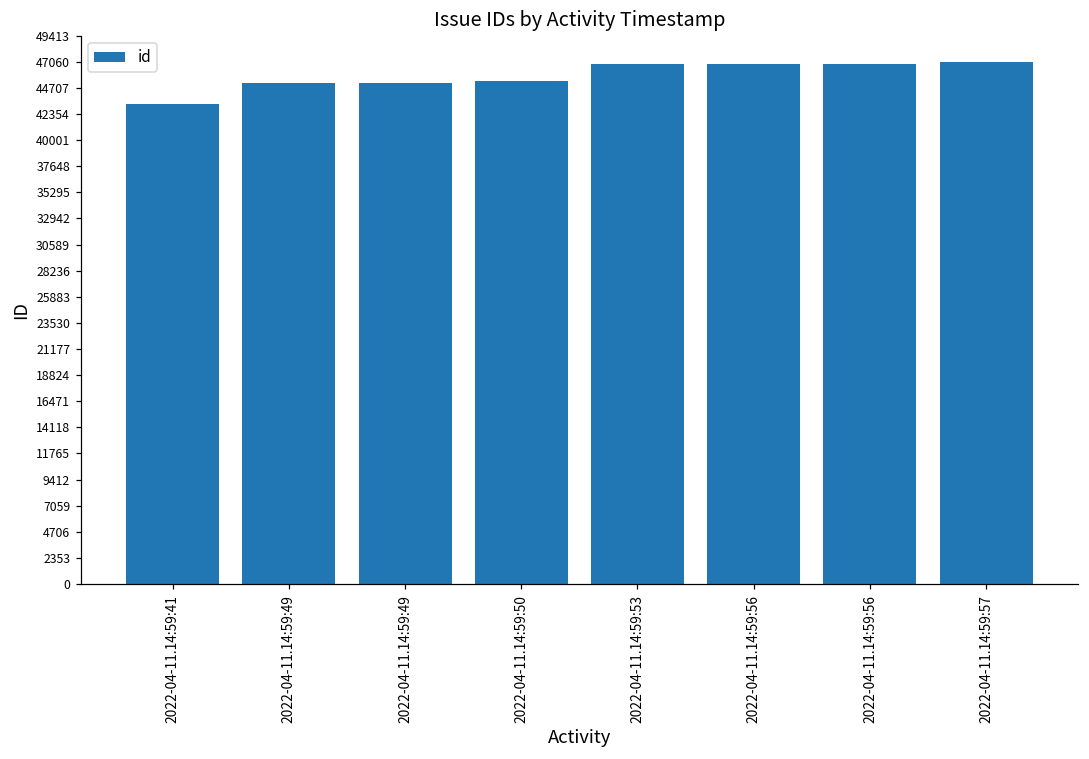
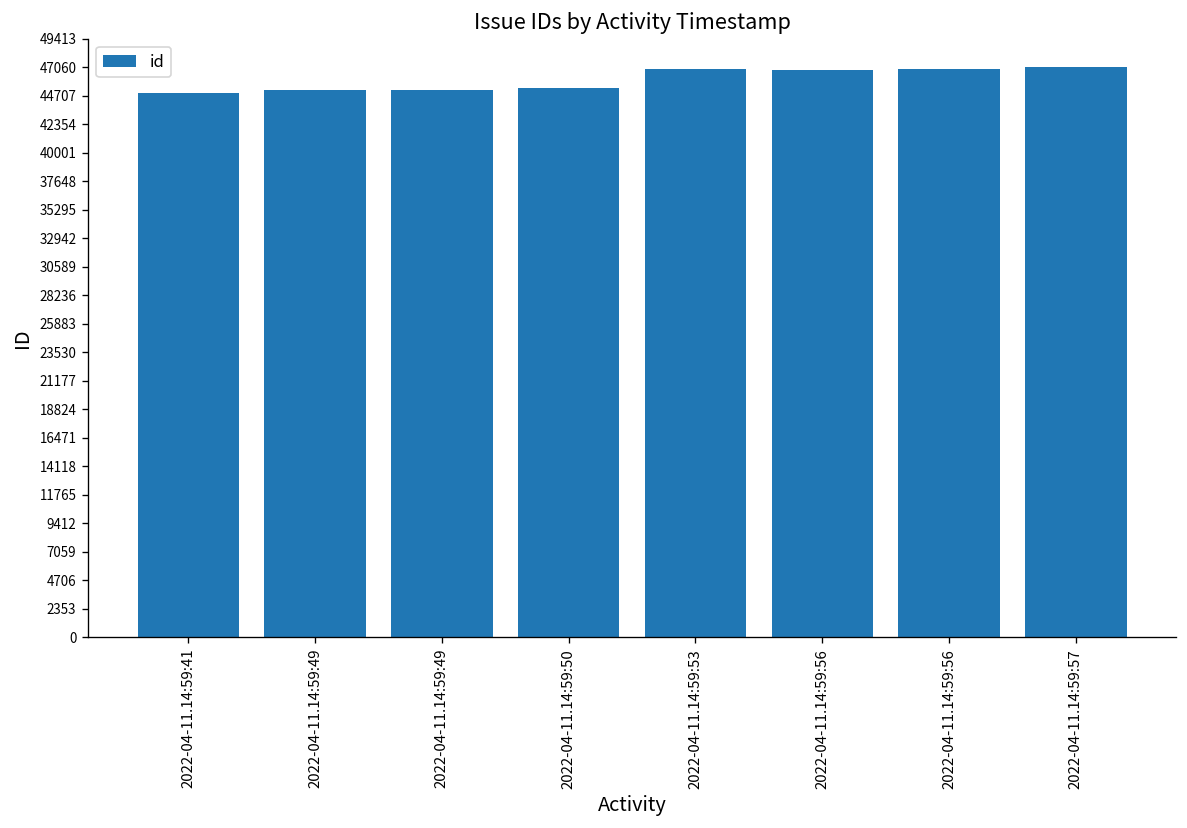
2022-04-11.14:59:41: 43200 -> 44900
